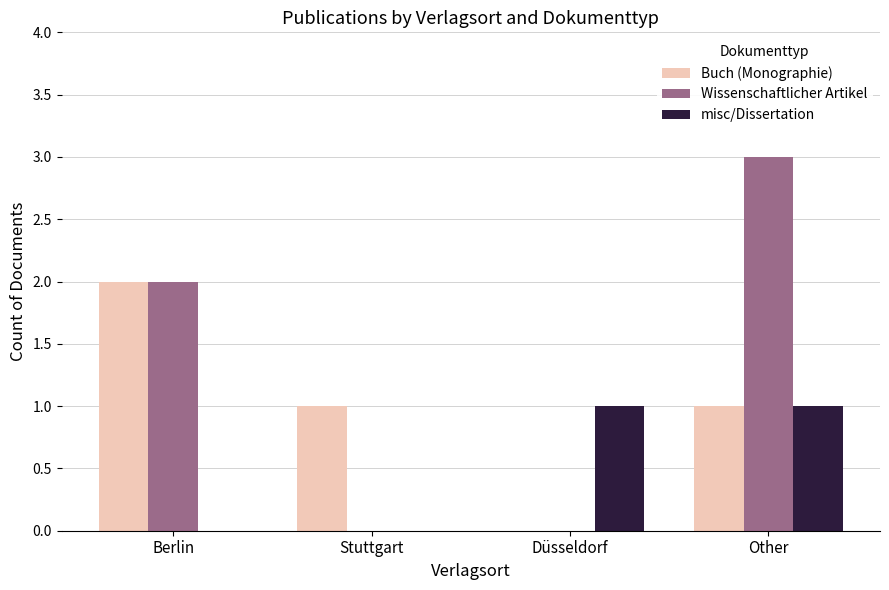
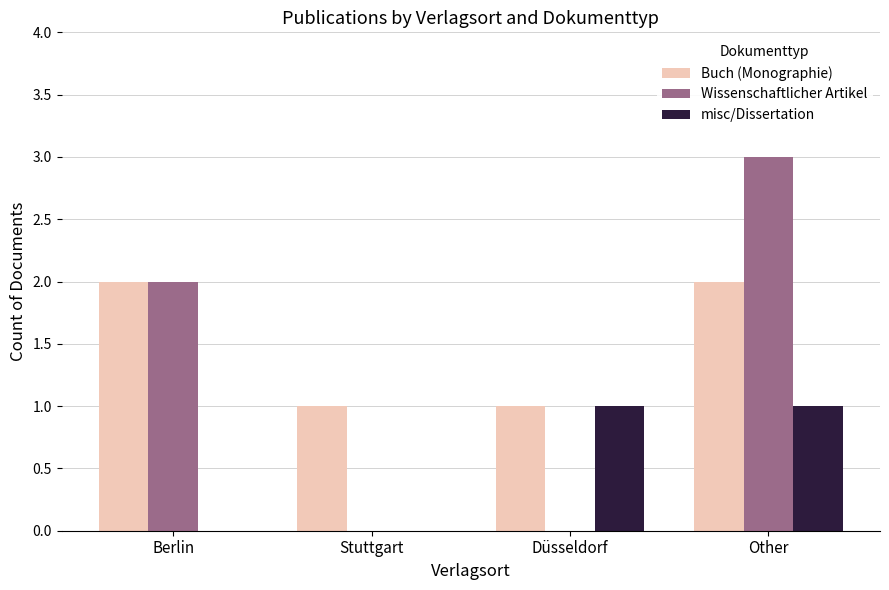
Buch (Monographie), Düsseldorf: 0 -> 1
Buch (Monographie), Other: 1 -> 2
